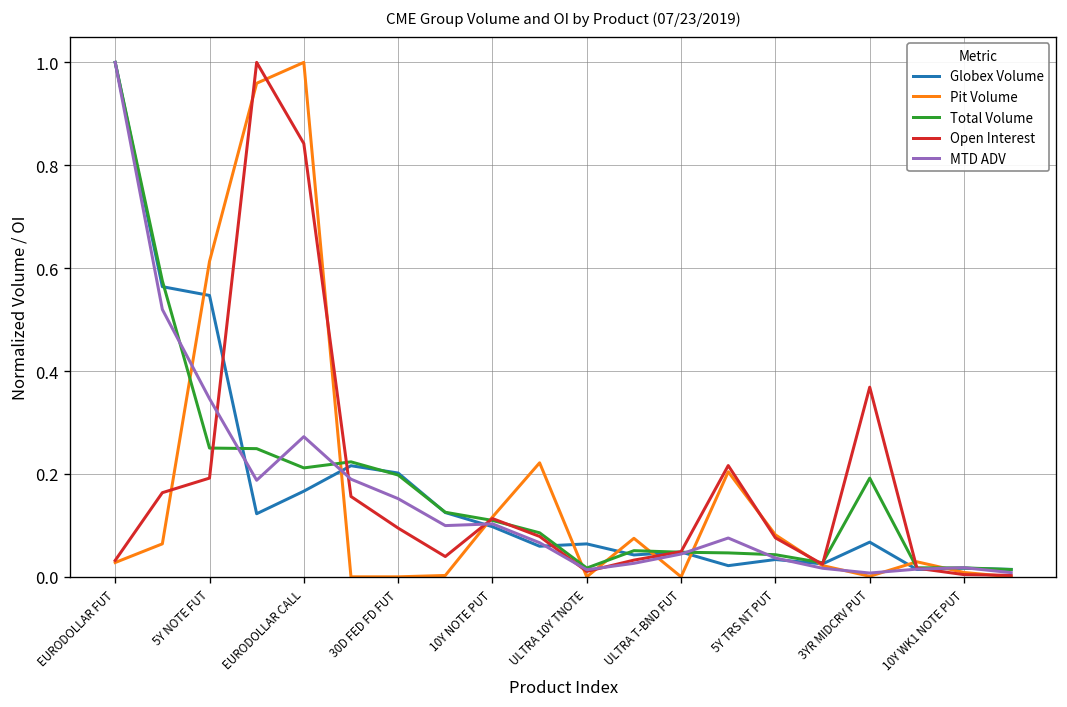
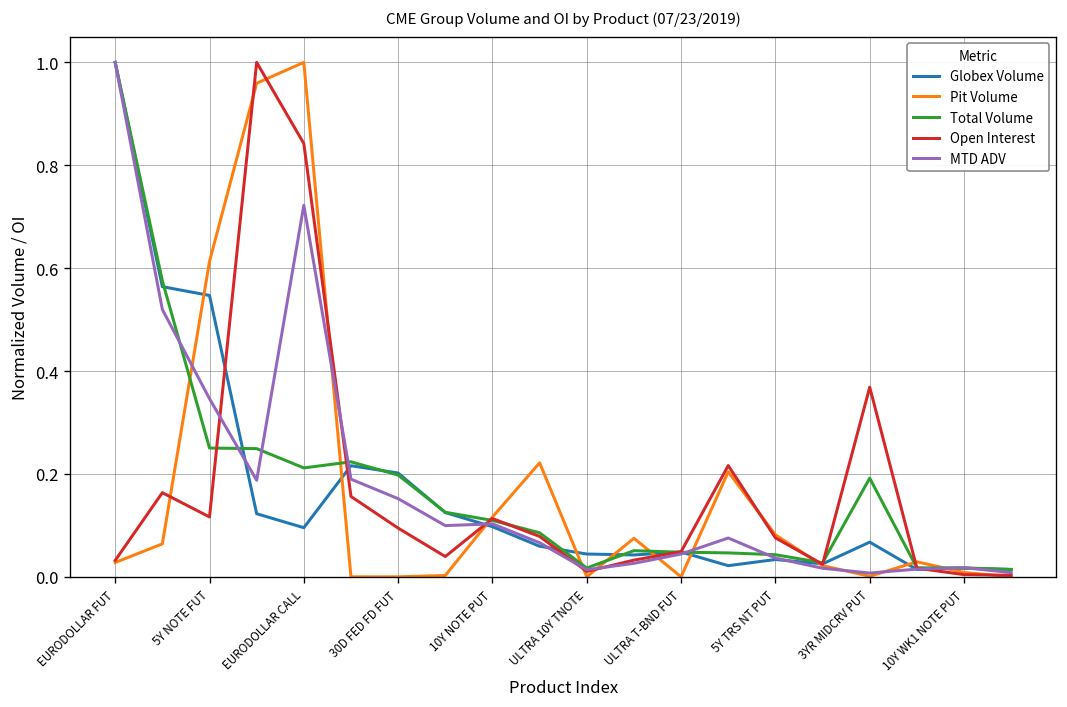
Open Interest, 5Y NOTE FUT: 0.19 -> 0.12
Globex Volume, EURODOLLAR CALL: 0.17 -> 0.10
MTD ADV, EURODOLLAR CALL: 0.27 -> 0.72
Globex Volume, ULTRA 10Y TNOTE: 0.06 -> 0.04
